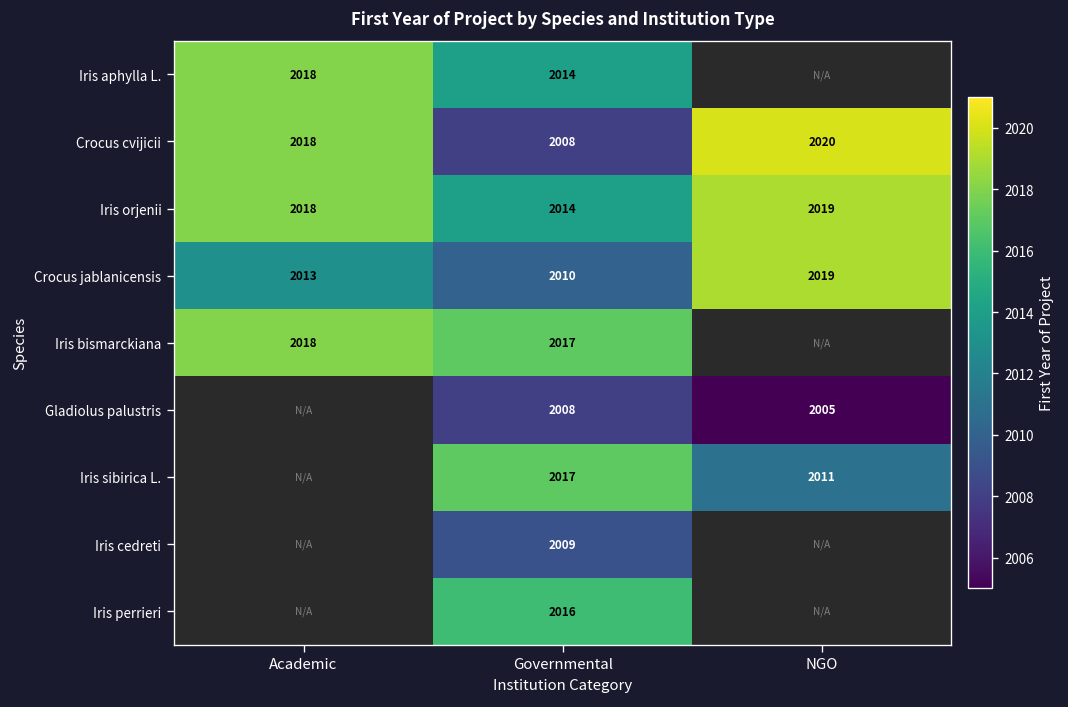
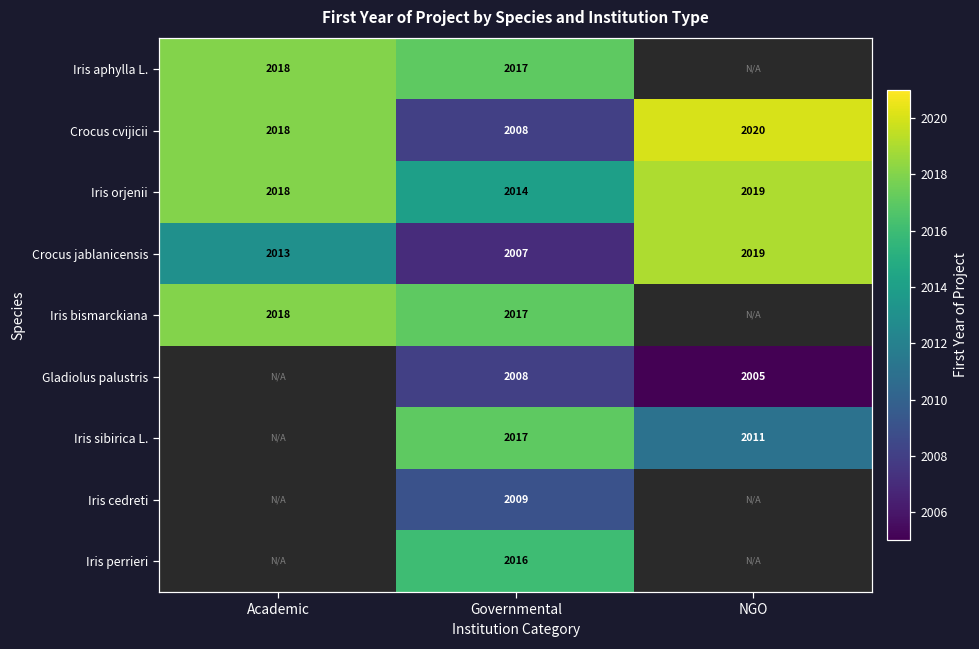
Iris aphylla L., Governmental: 2014 -> 2017
Crocus jablanicensis, Governmental: 2010 -> 2007
